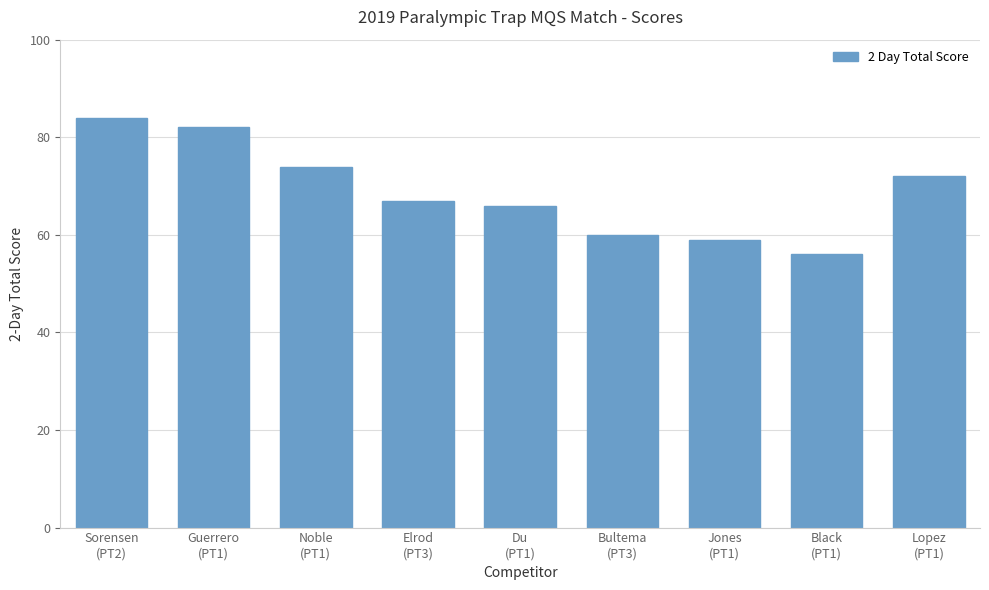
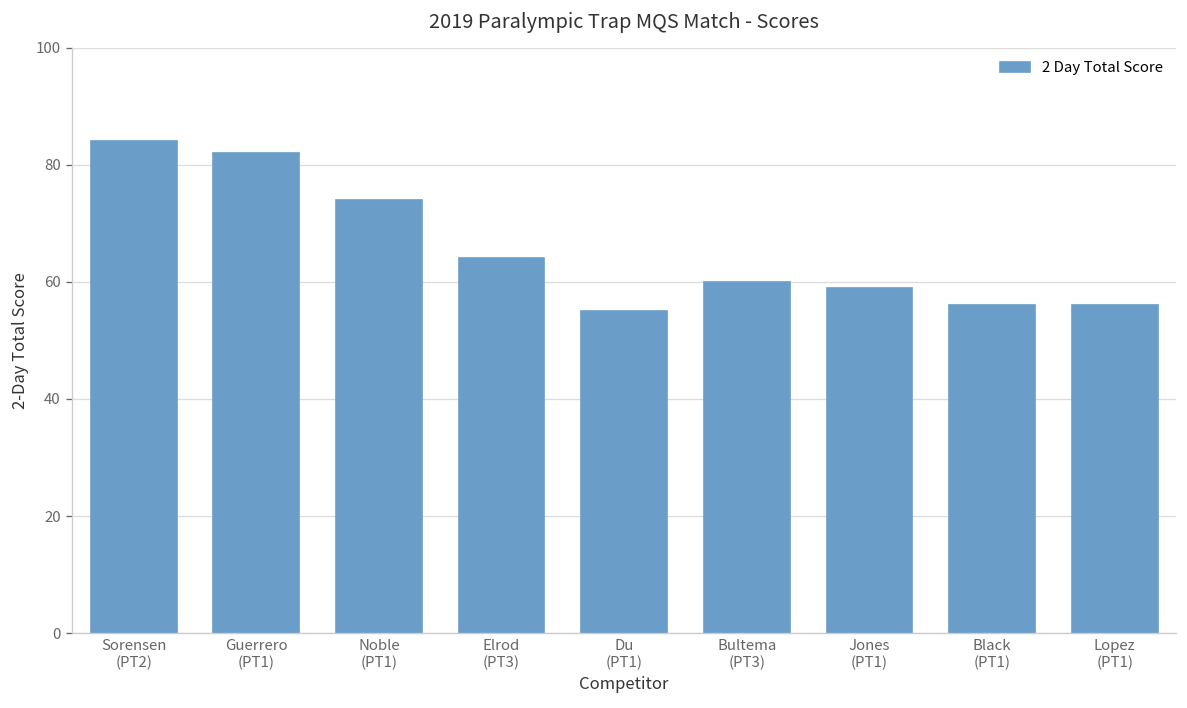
Elrod (PT3): 67 -> 64
Du (PT1): 66 -> 55
Lopez (PT1): 72 -> 56
